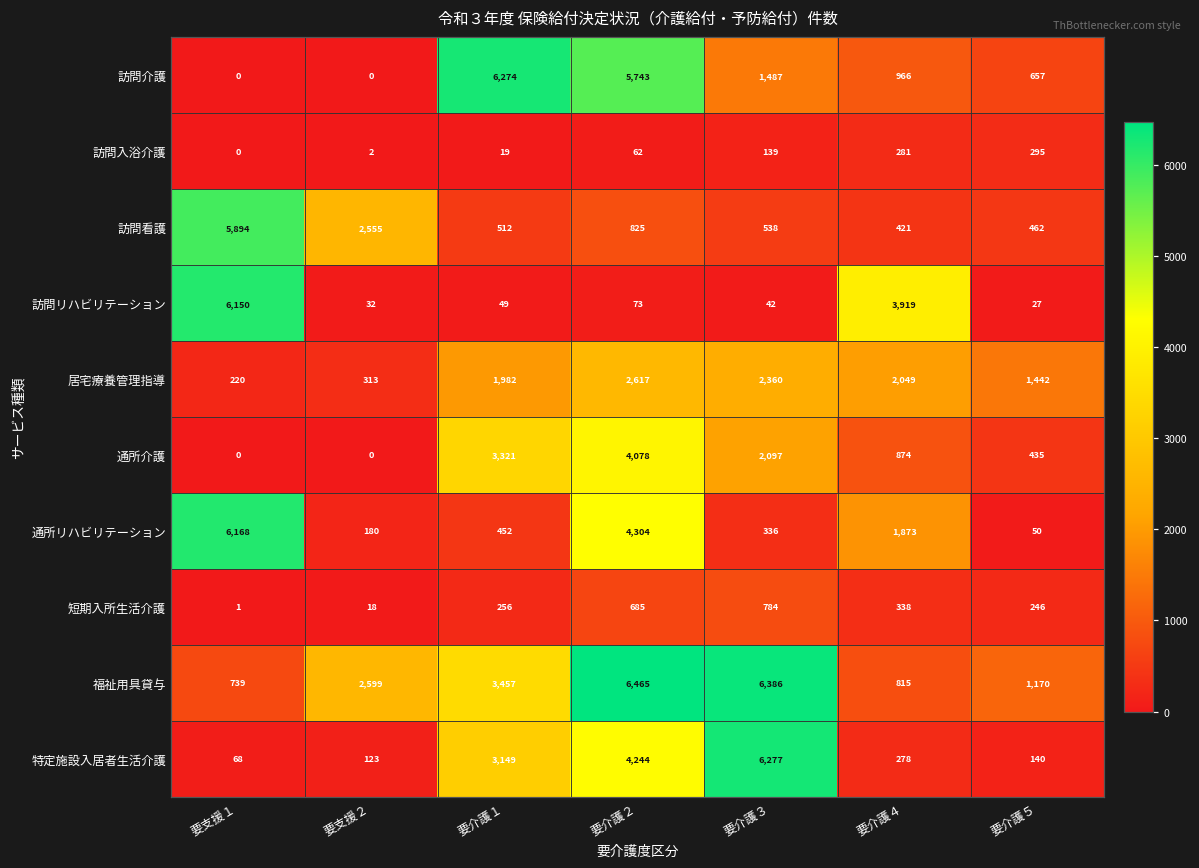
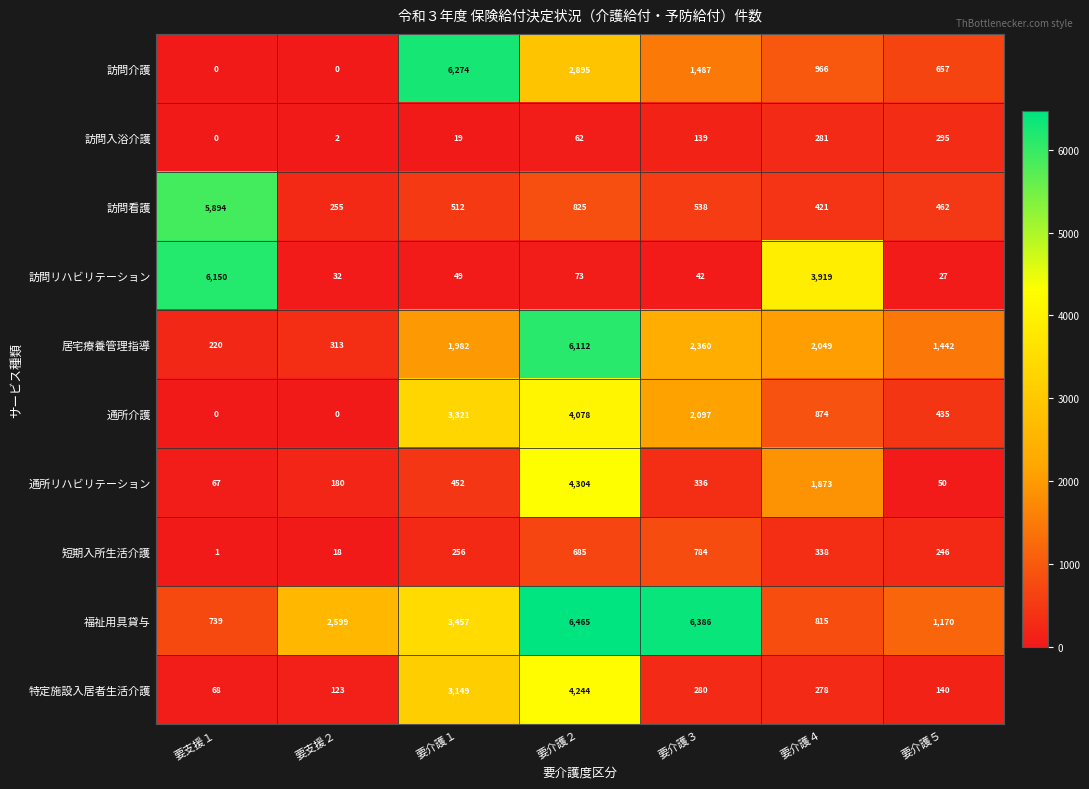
訪問介護, 要介護２: 5,743 -> 2,895
訪問看護, 要支援２: 2,555 -> 255
居宅療養管理指導, 要介護２: 2,617 -> 6,112
通所リハビリテーション, 要支援１: 6,168 -> 67
特定施設入居者生活介護, 要介護３: 6,277 -> 280
